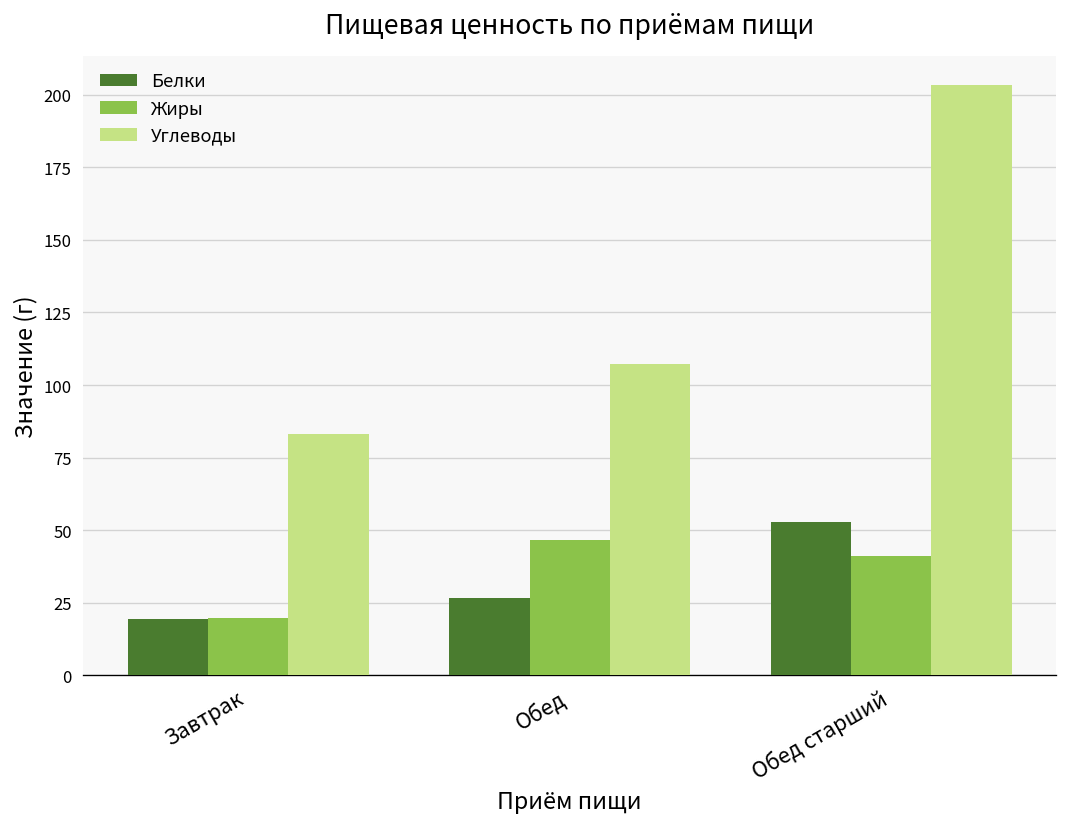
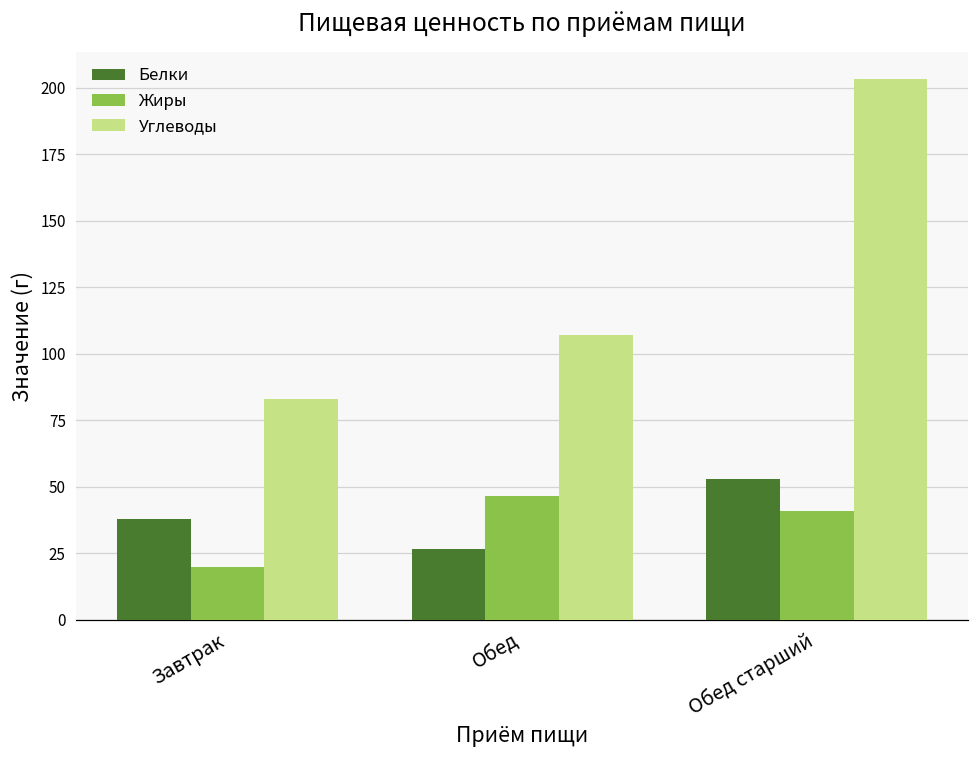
Белки, Завтрак: 19 -> 38
